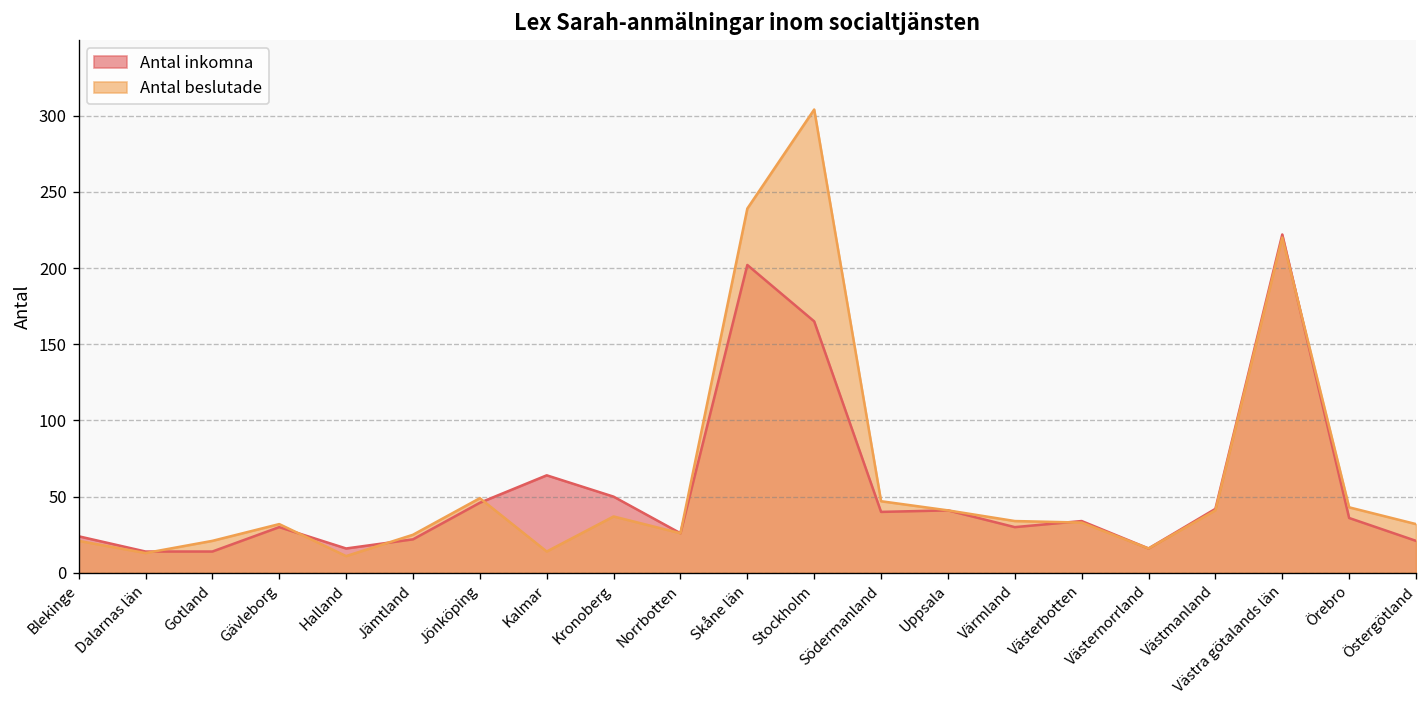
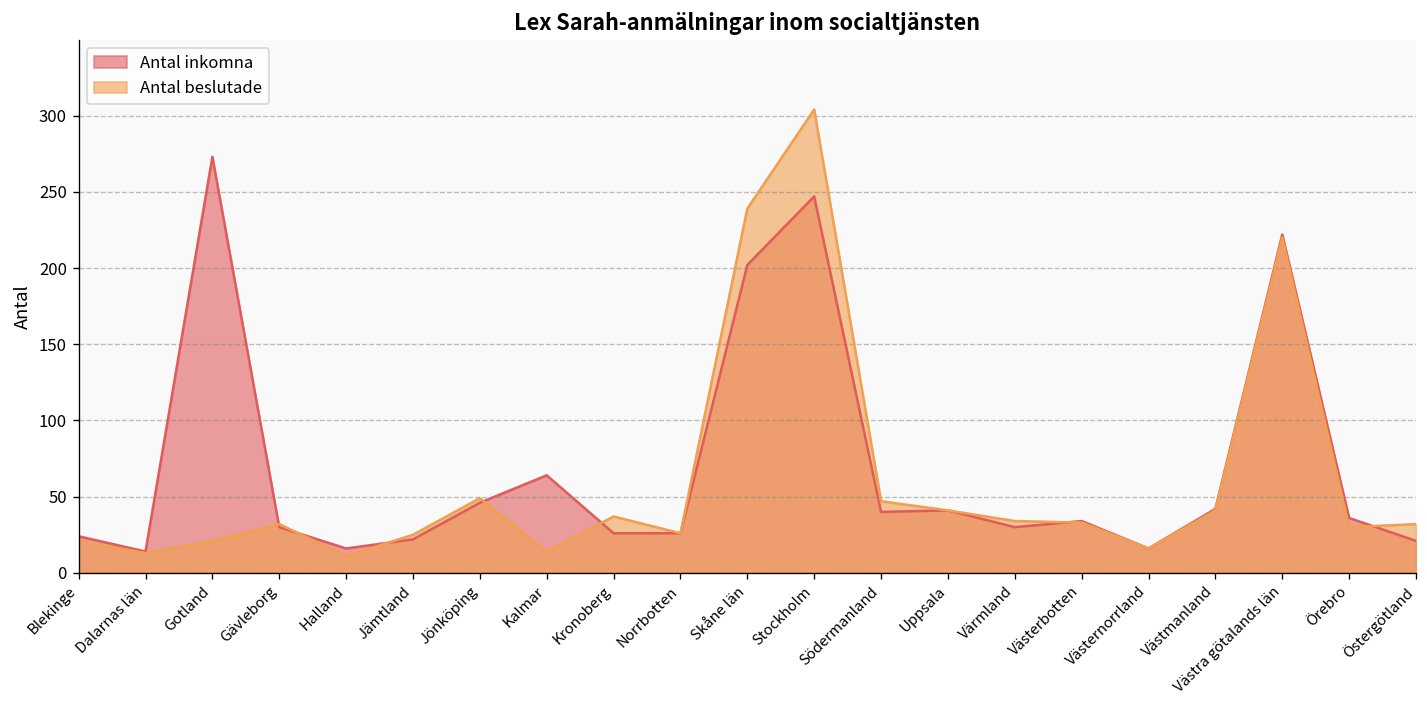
Antal inkomna, Gotland: 14 -> 273
Antal inkomna, Kronoberg: 50 -> 26
Antal inkomna, Stockholm: 165 -> 247
Antal beslutade, Örebro: 43 -> 30
